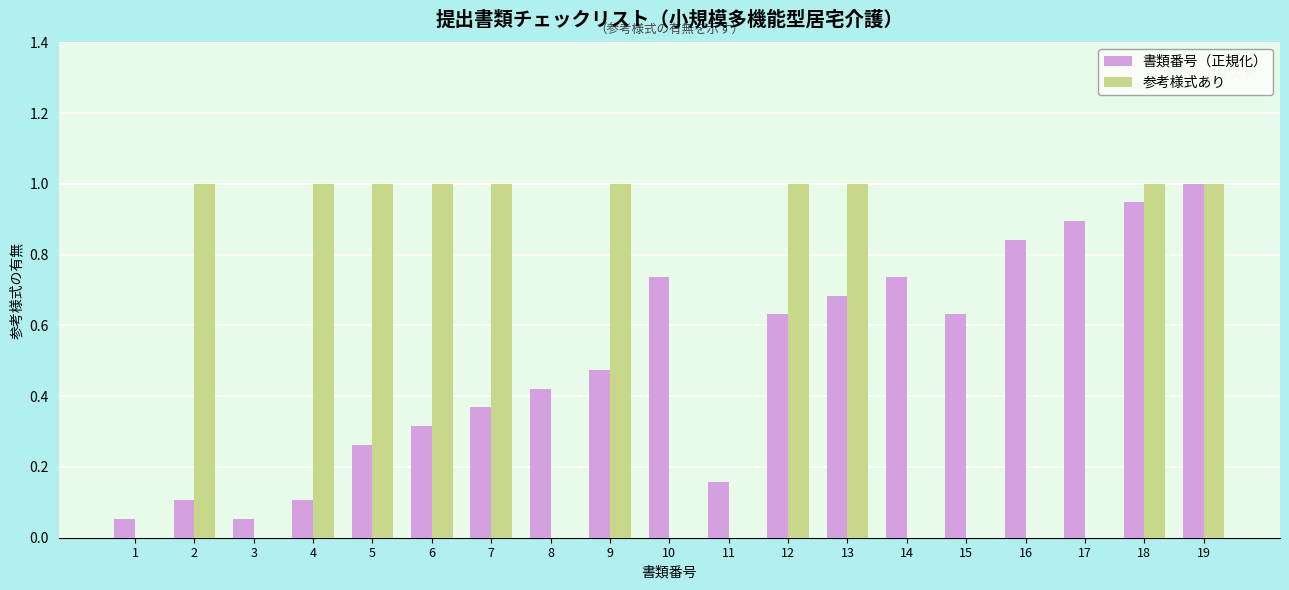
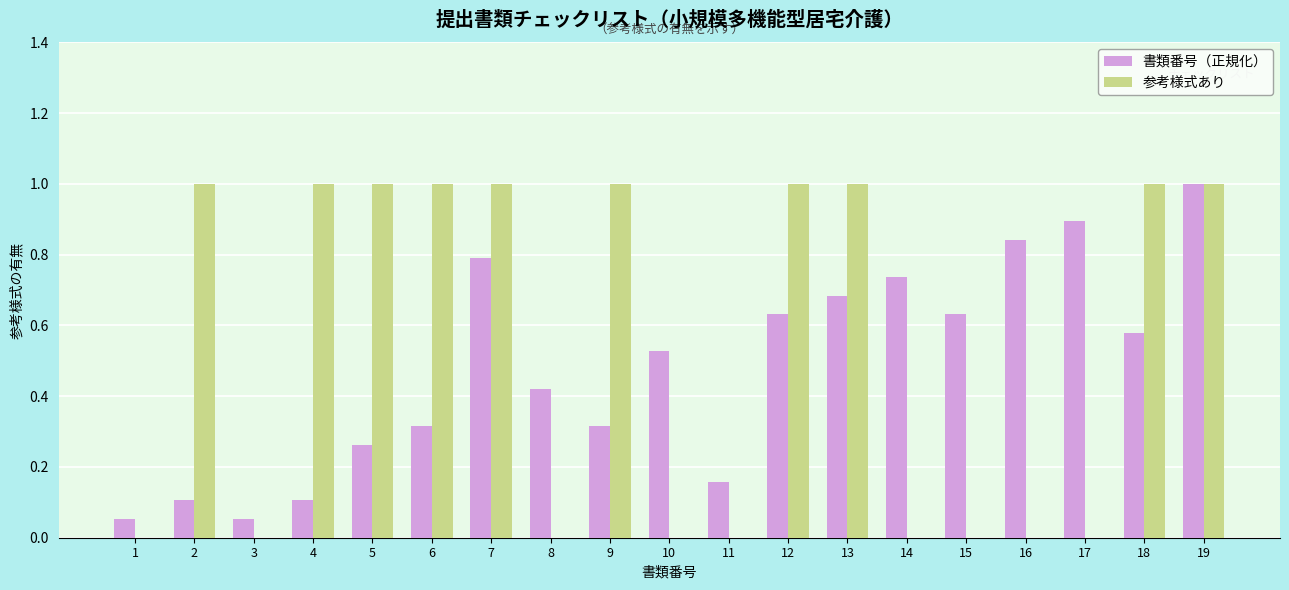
書類番号（正規化）, 7: 0.37 -> 0.79
書類番号（正規化）, 9: 0.47 -> 0.32
書類番号（正規化）, 10: 0.74 -> 0.53
書類番号（正規化）, 18: 0.95 -> 0.58
